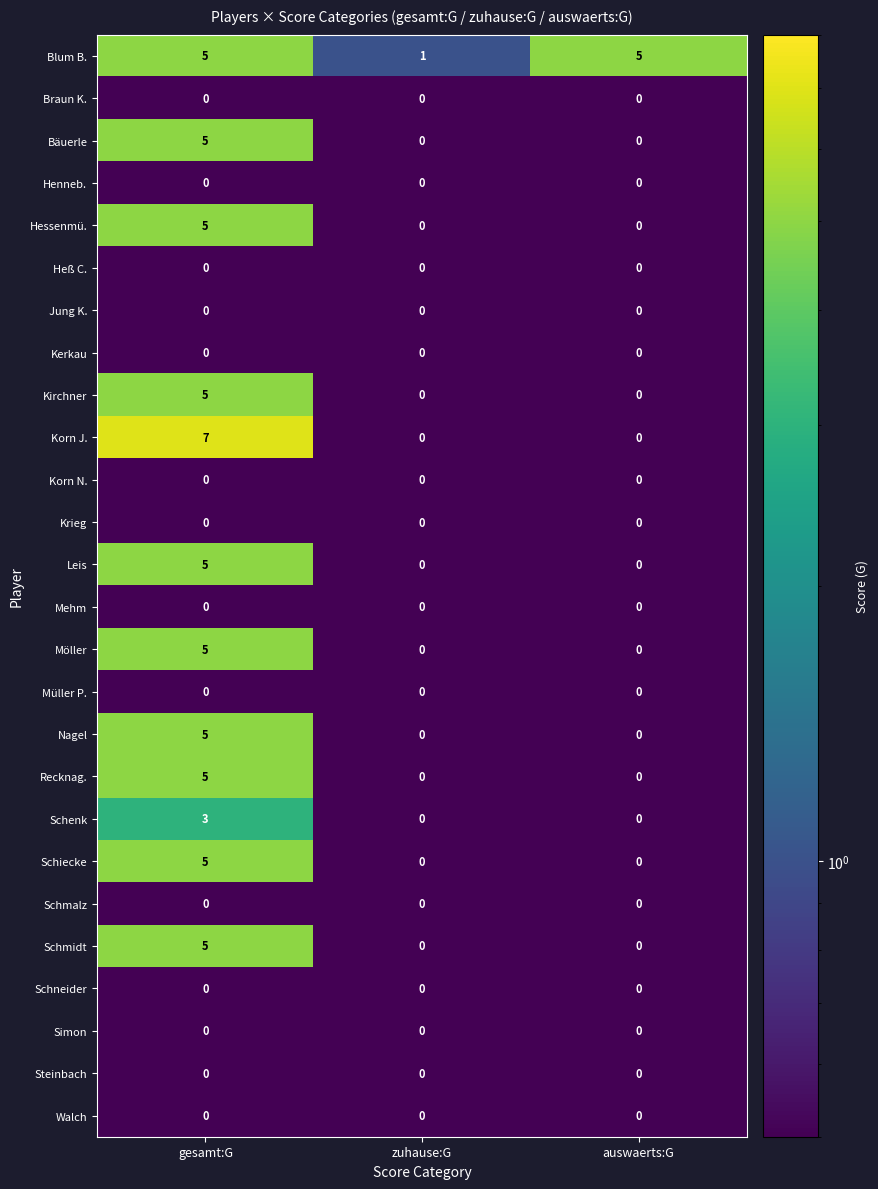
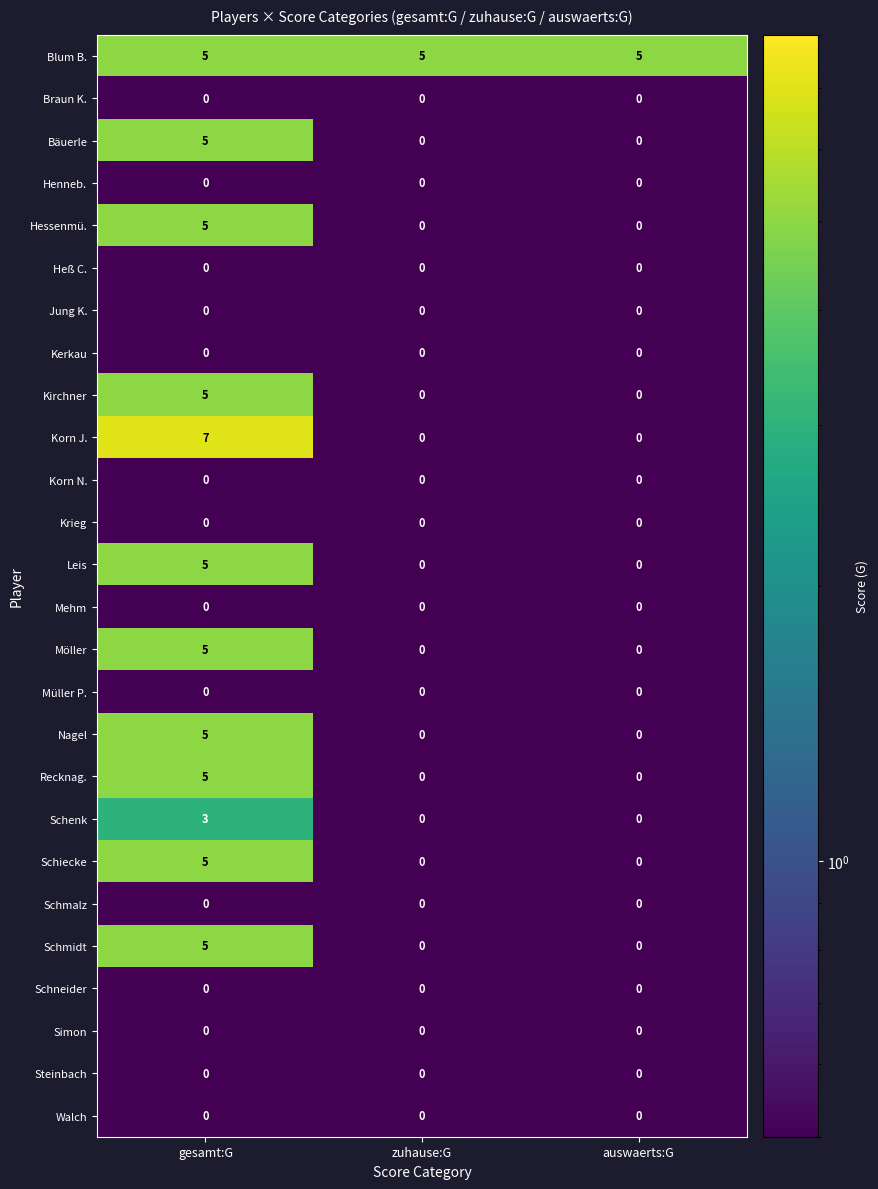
Blum B., zuhause:G: 1 -> 5
